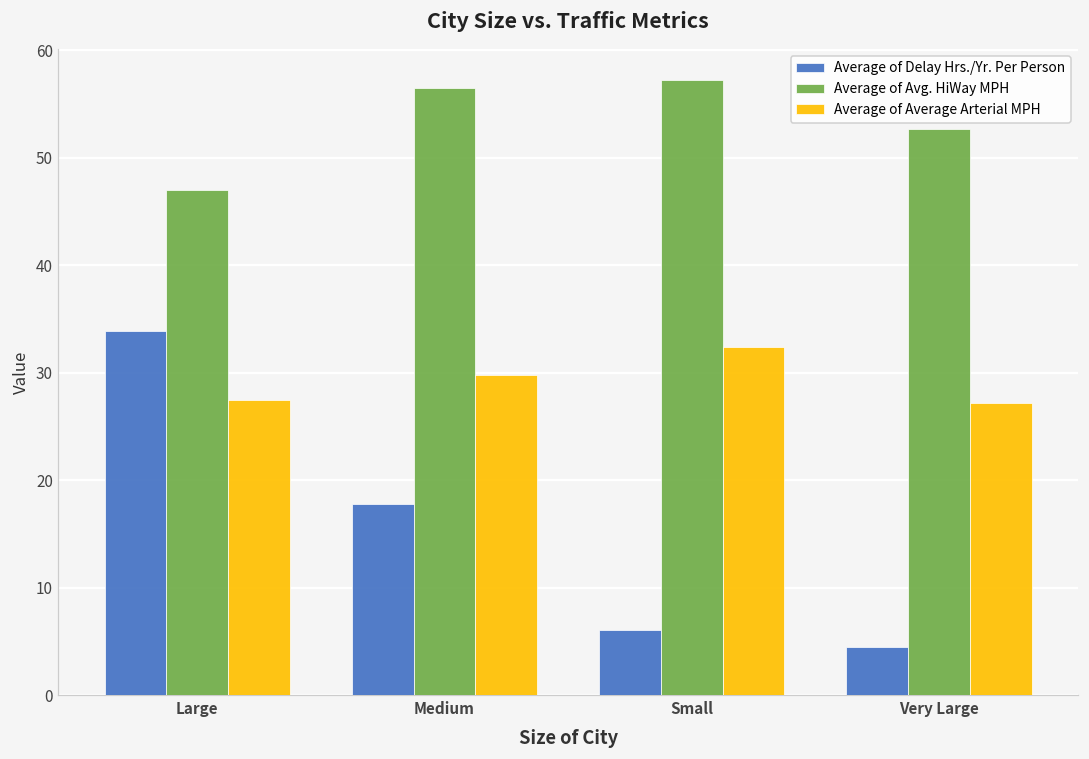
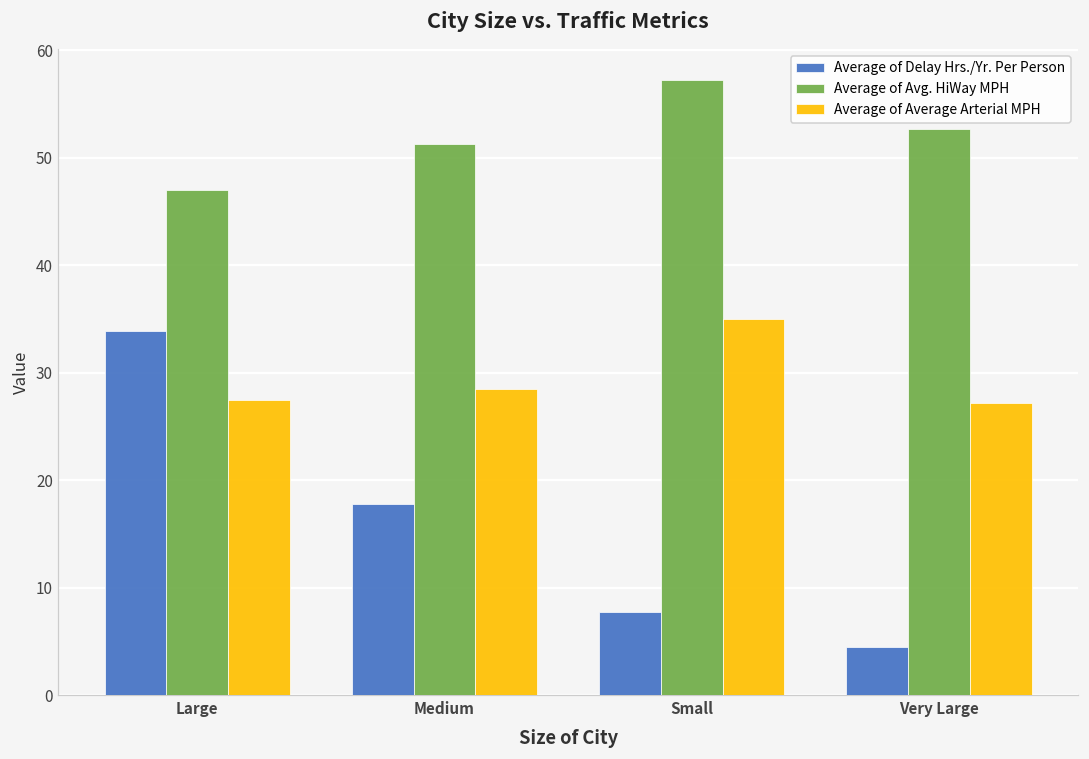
Average of Avg. HiWay MPH, Medium: 57 -> 51
Average of Average Arterial MPH, Medium: 30 -> 28
Average of Delay Hrs./Yr. Per Person, Small: 6 -> 8
Average of Average Arterial MPH, Small: 32 -> 35
